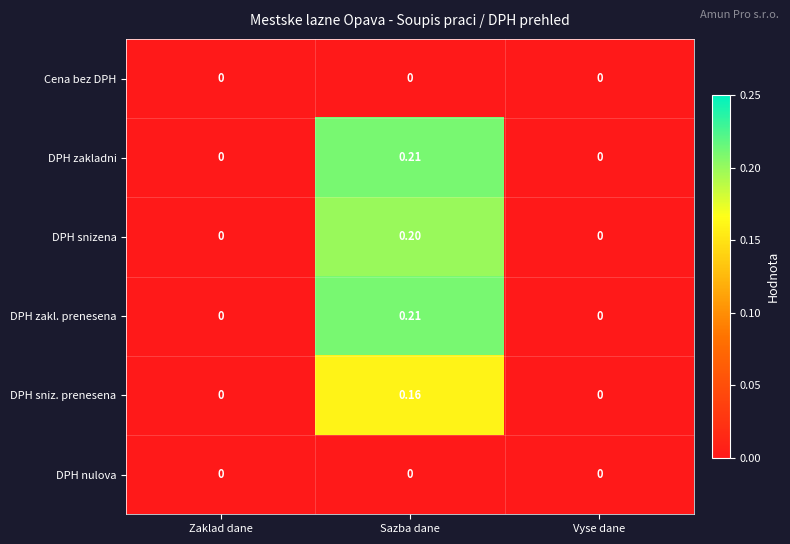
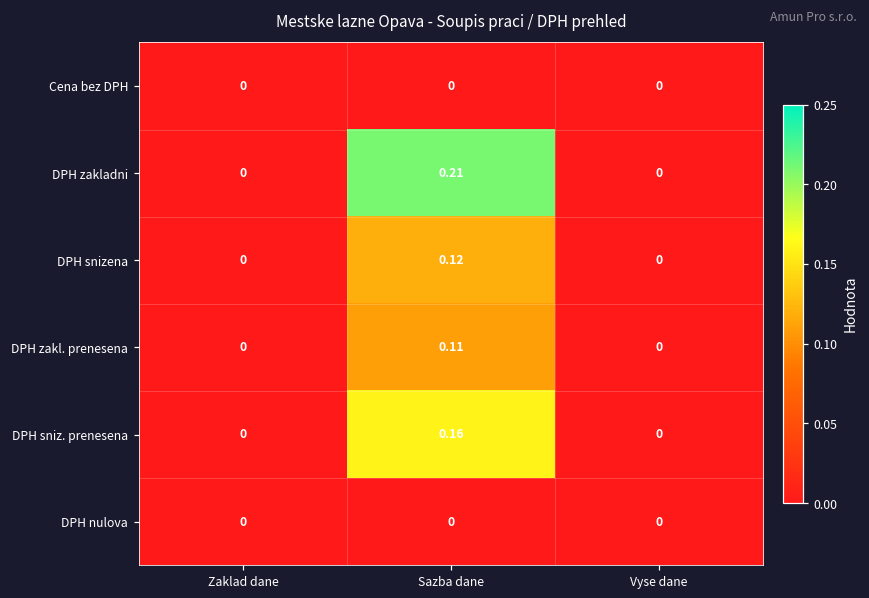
DPH snizena, Sazba dane: 0.20 -> 0.12
DPH zakl. prenesena, Sazba dane: 0.21 -> 0.11
